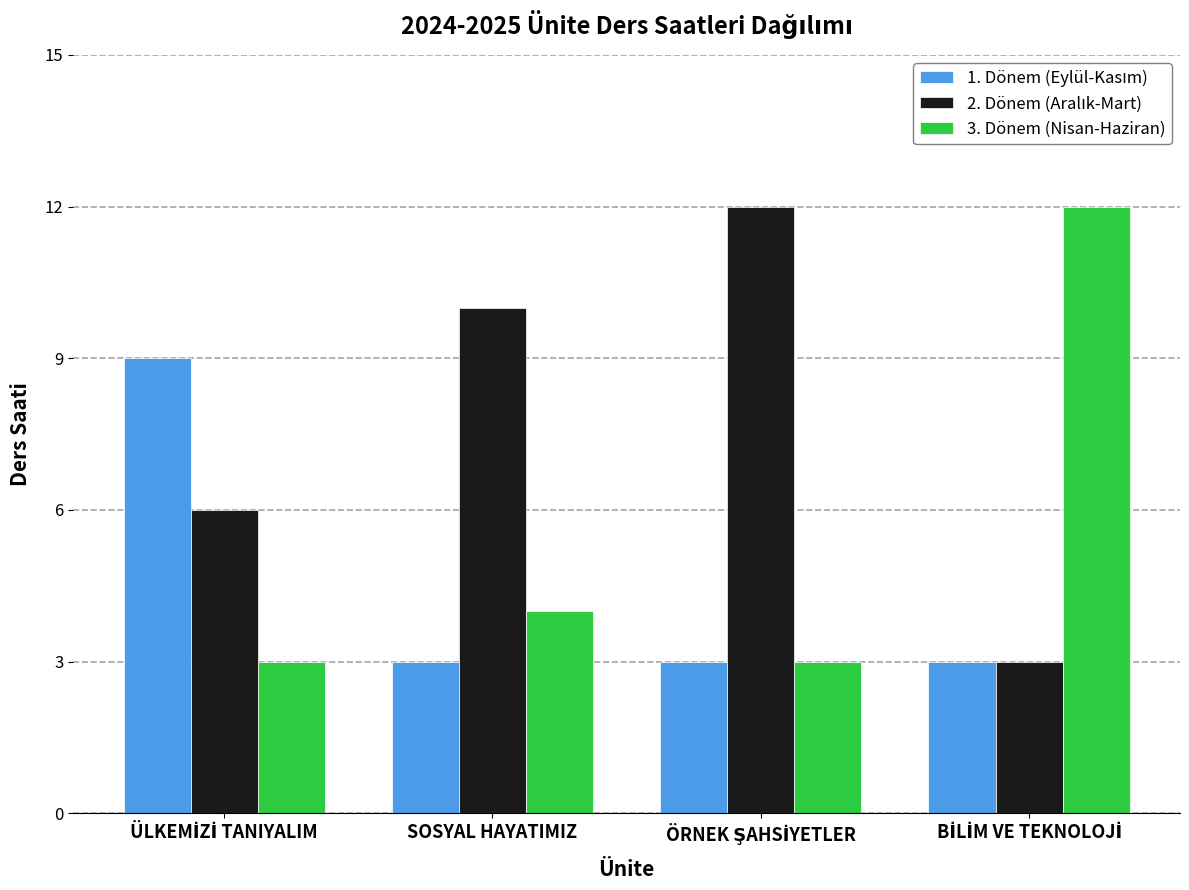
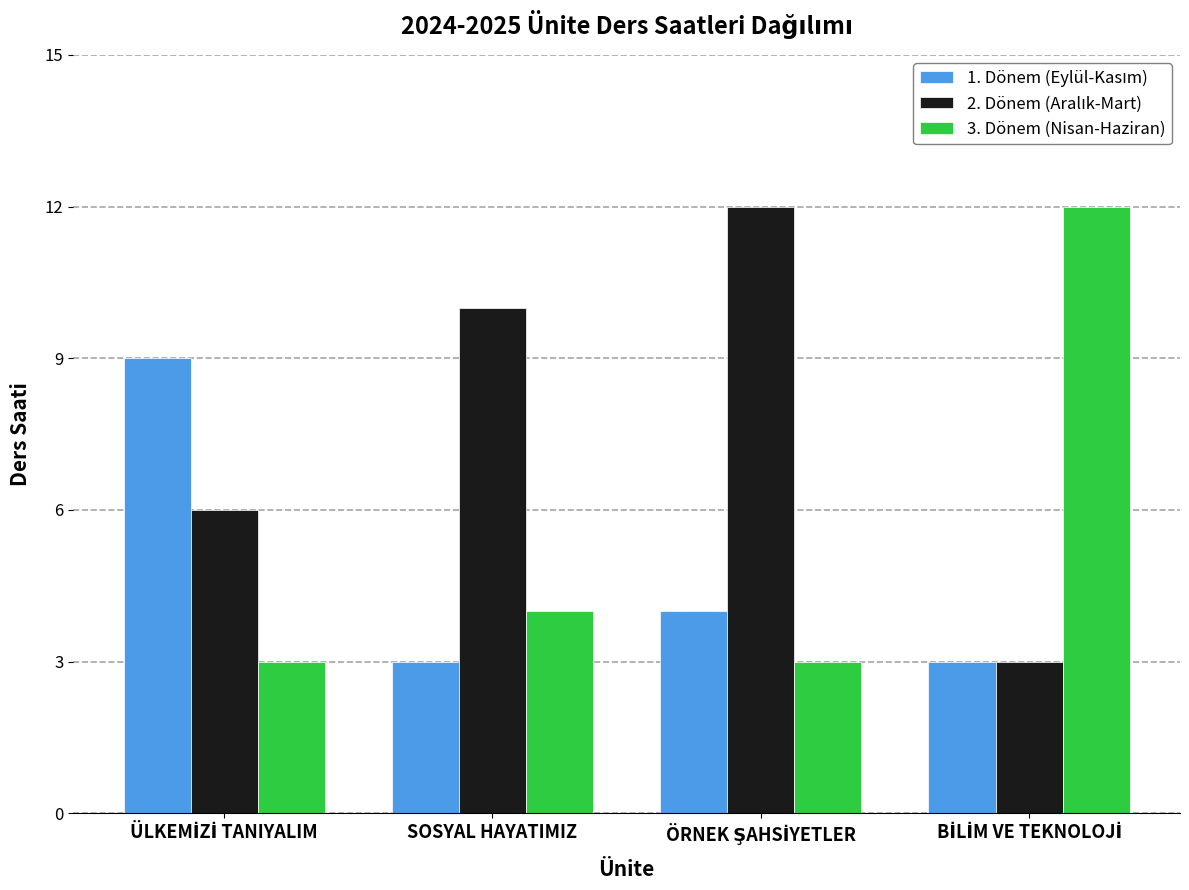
1. Dönem (Eylül-Kasım), ÖRNEK ŞAHSİYETLER: 3 -> 4
